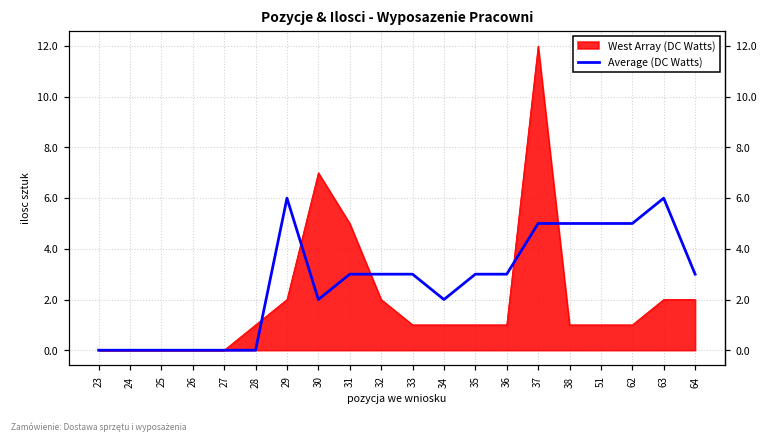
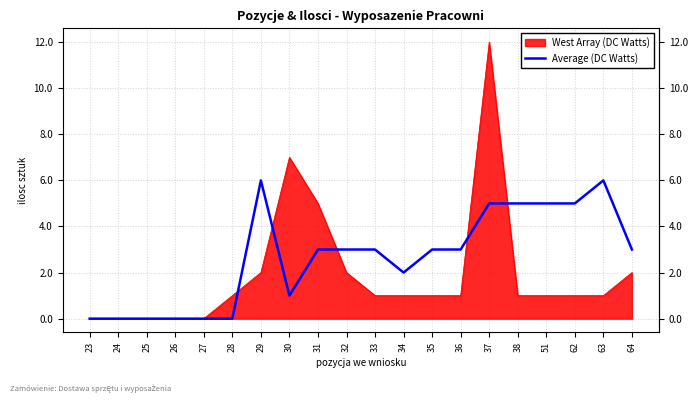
Average (DC Watts), 30: 2 -> 1
West Array (DC Watts), 63: 2 -> 1
